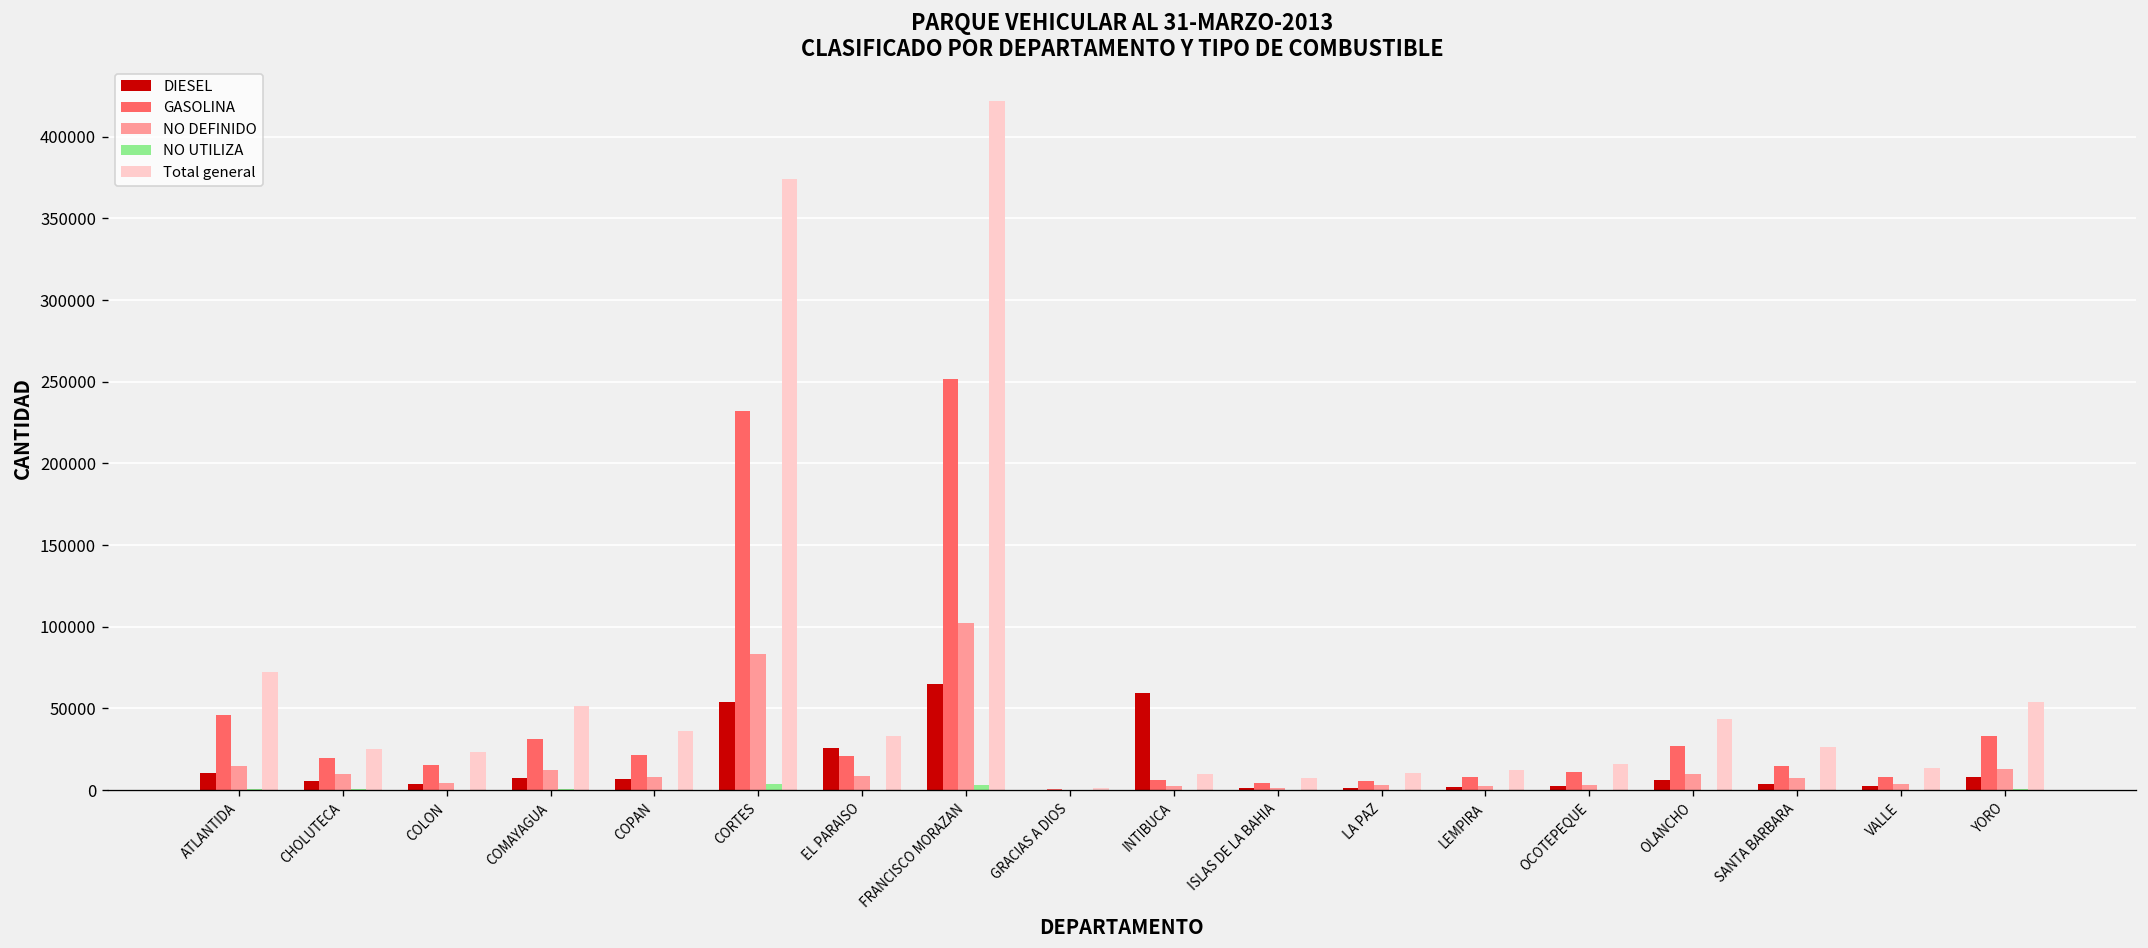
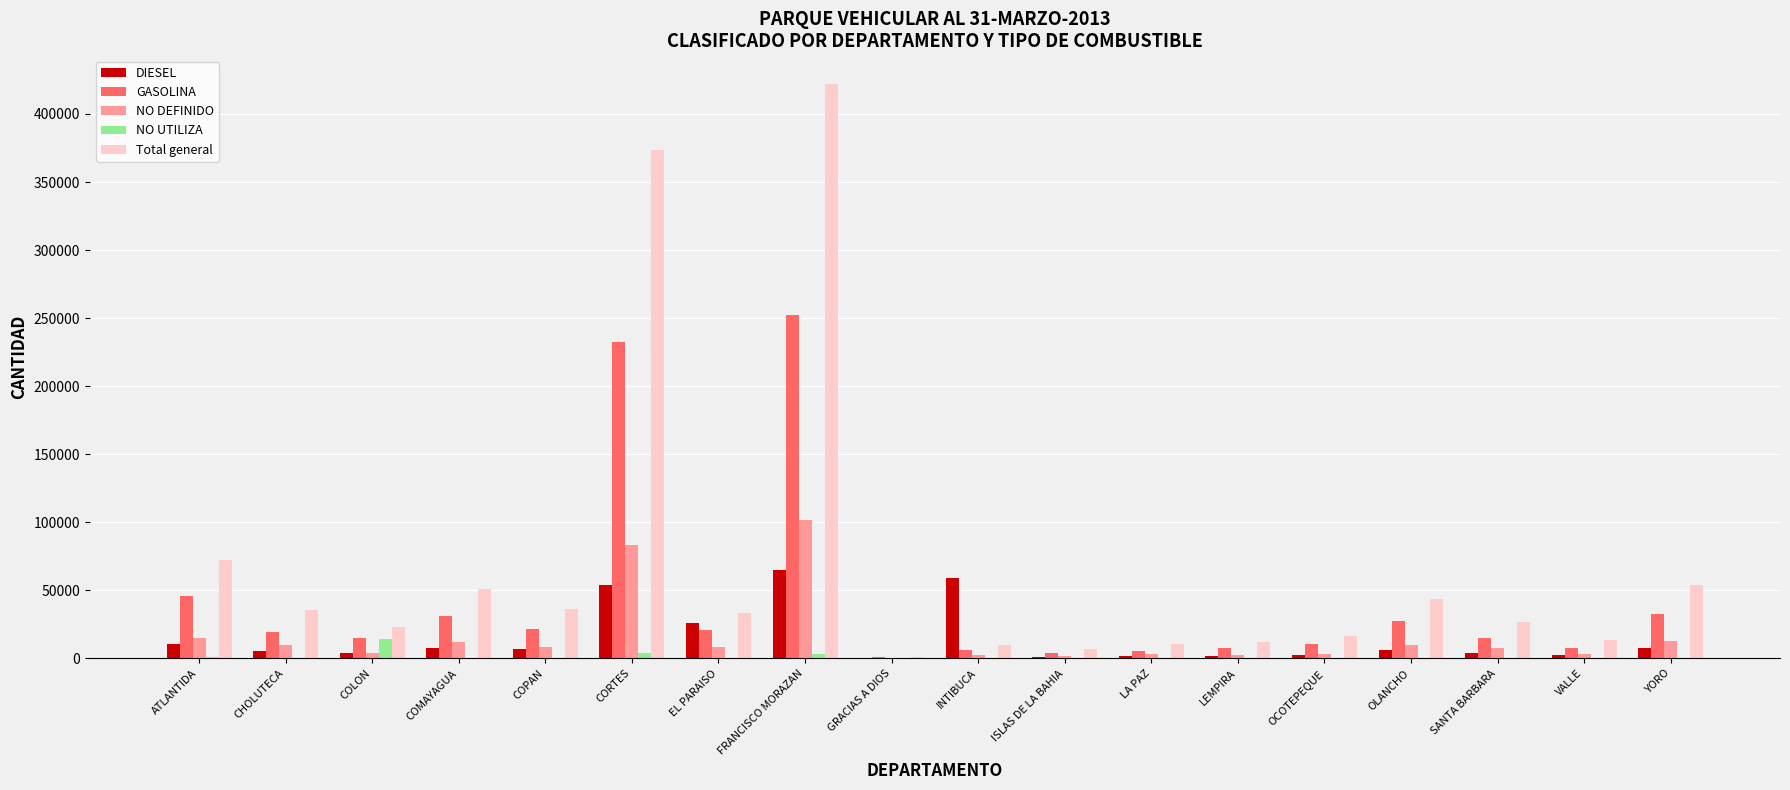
Total general, CHOLUTECA: 25000 -> 35000
NO UTILIZA, COLON: 0 -> 15000
